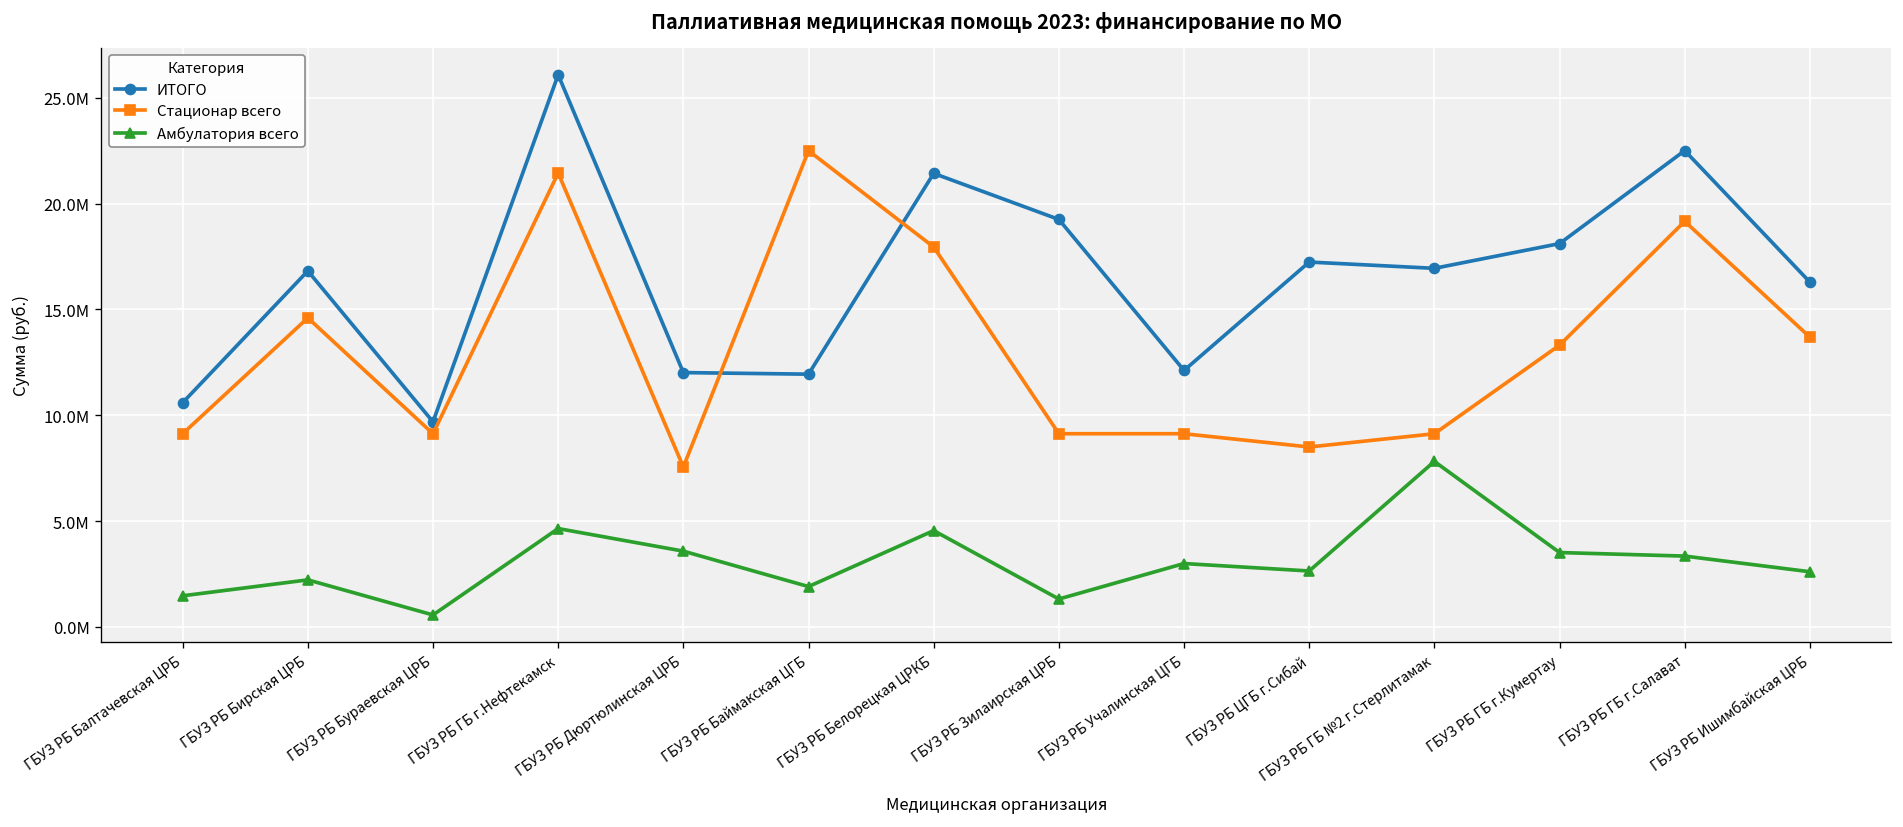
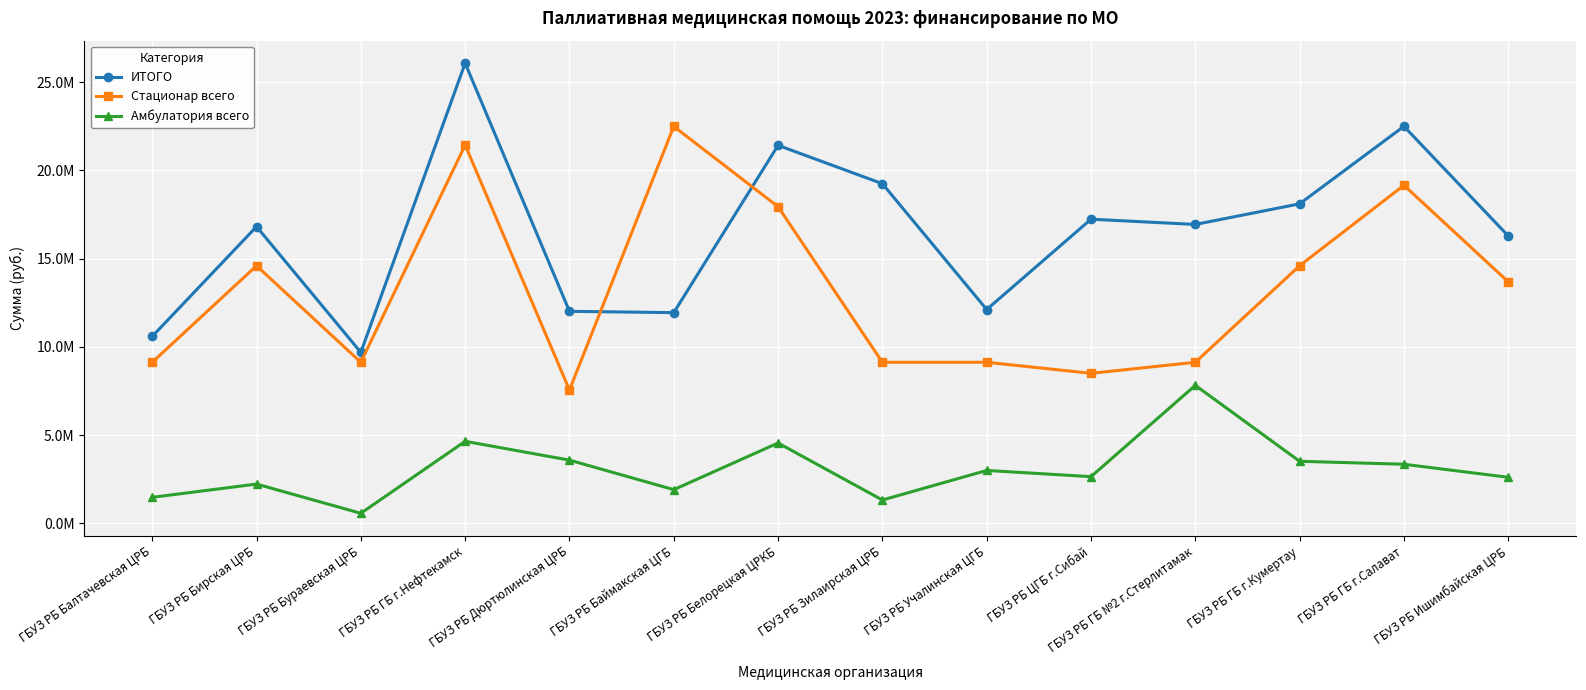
Стационар всего, ГБУЗ РБ ГБ г.Кумертау: 13300000 -> 14600000
